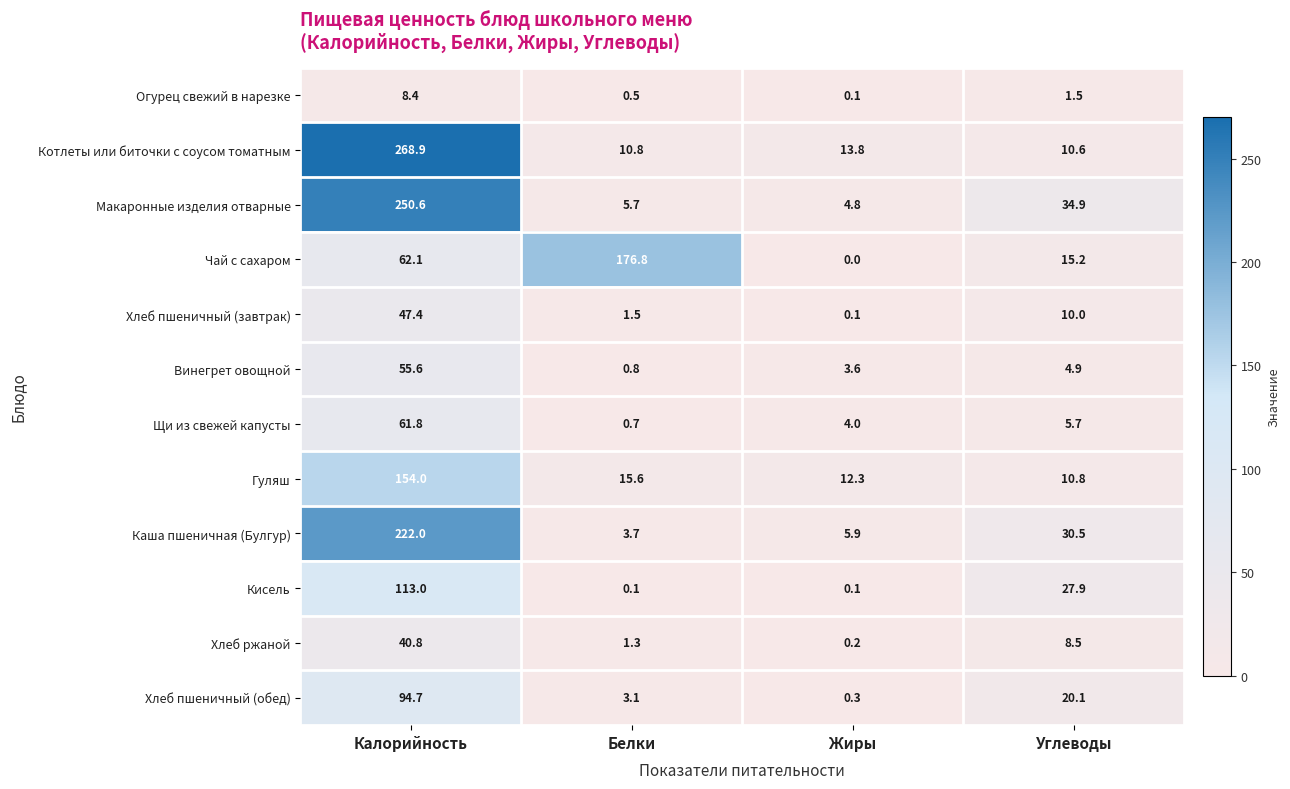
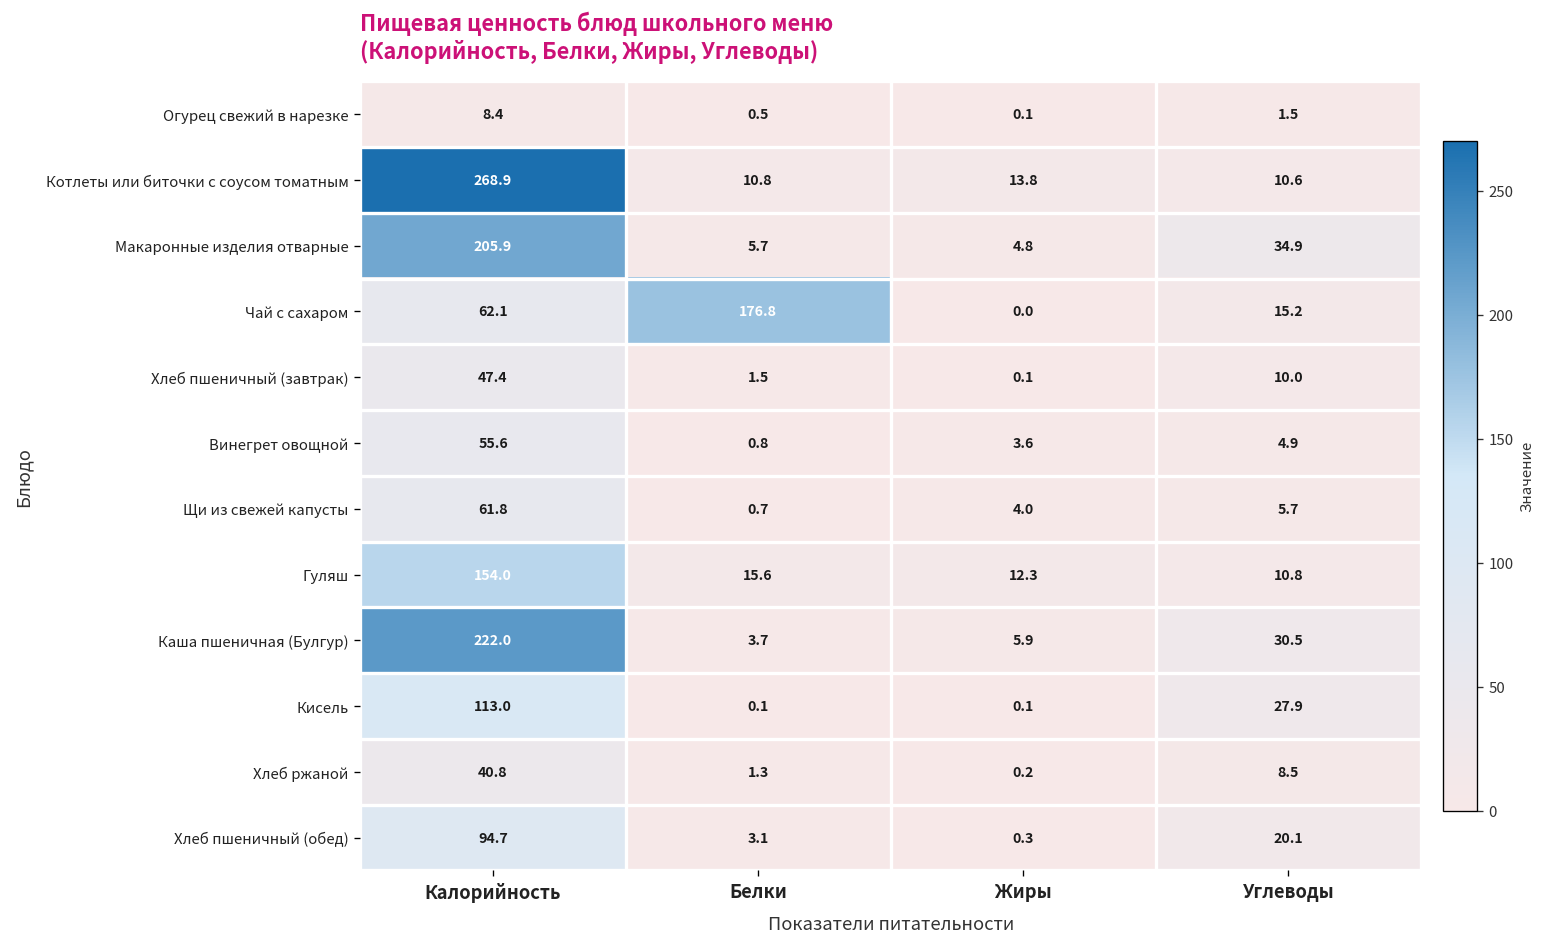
Макаронные изделия отварные, Калорийность: 250.6 -> 205.9
